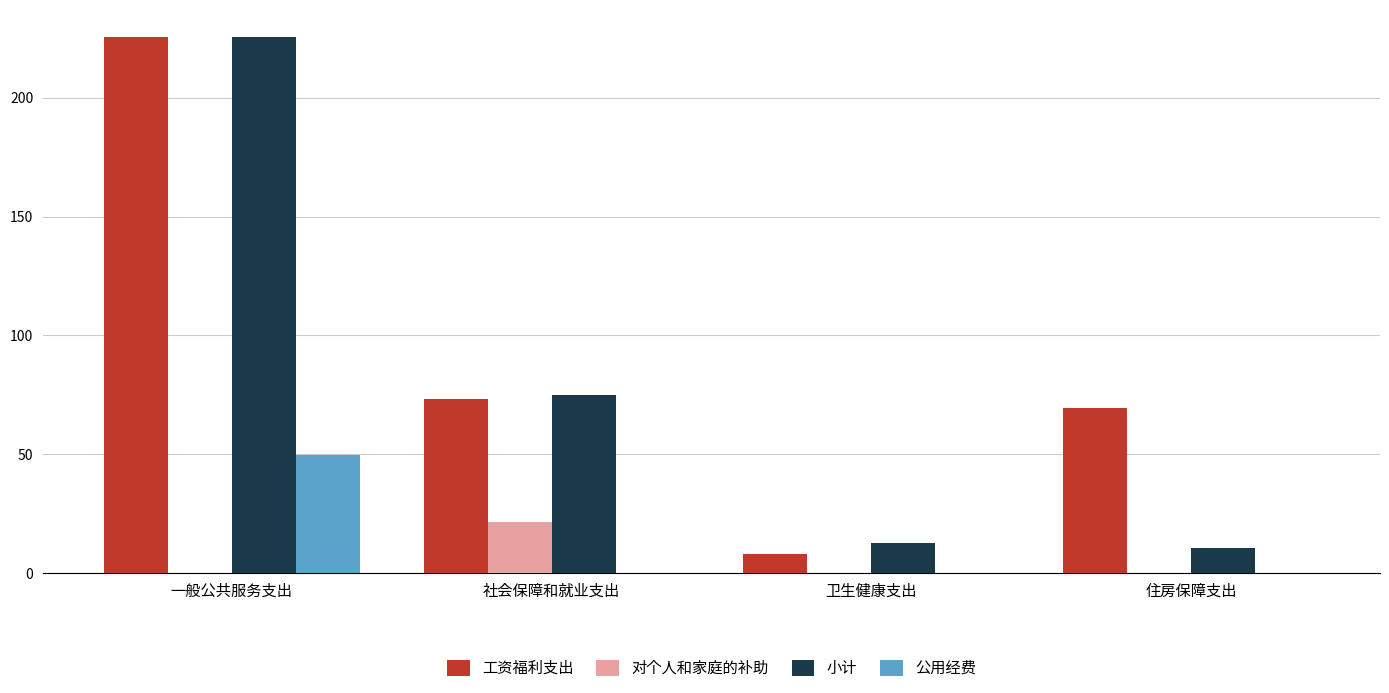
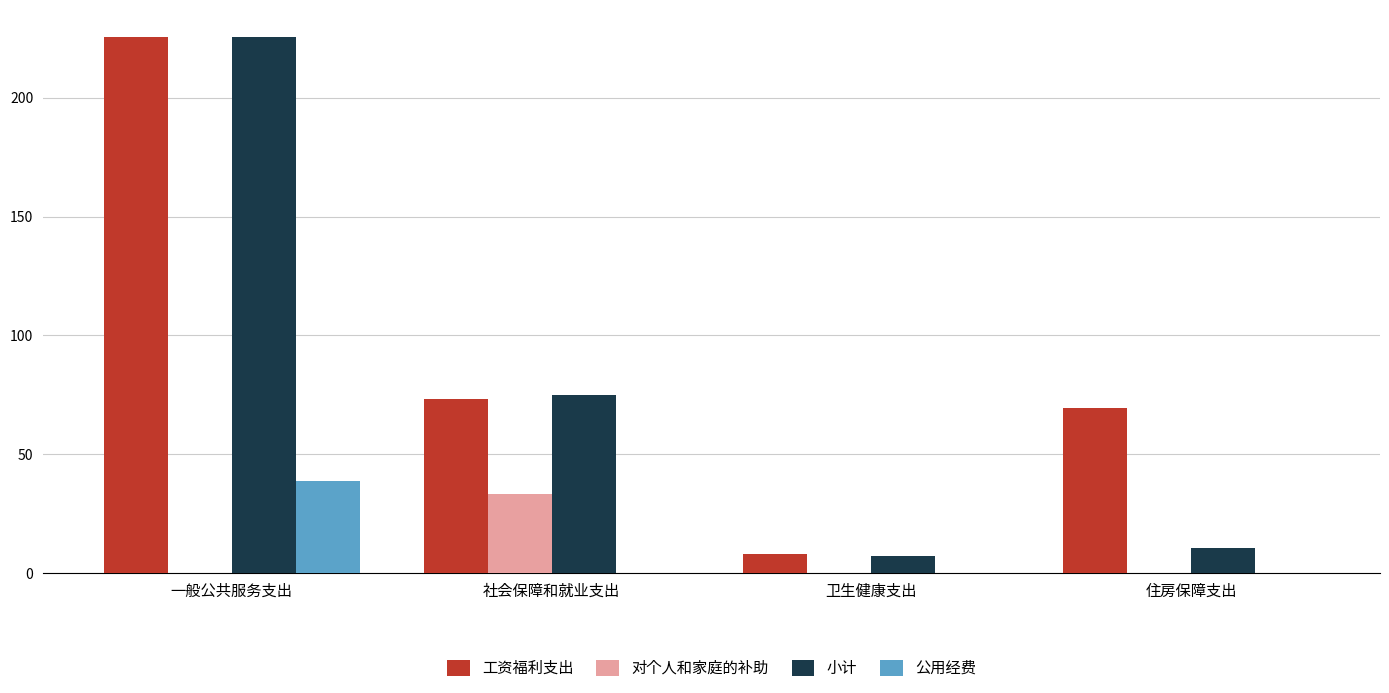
公用经费, 一般公共服务支出: 50 -> 39
对个人和家庭的补助, 社会保障和就业支出: 21 -> 33
小计, 卫生健康支出: 12 -> 7
